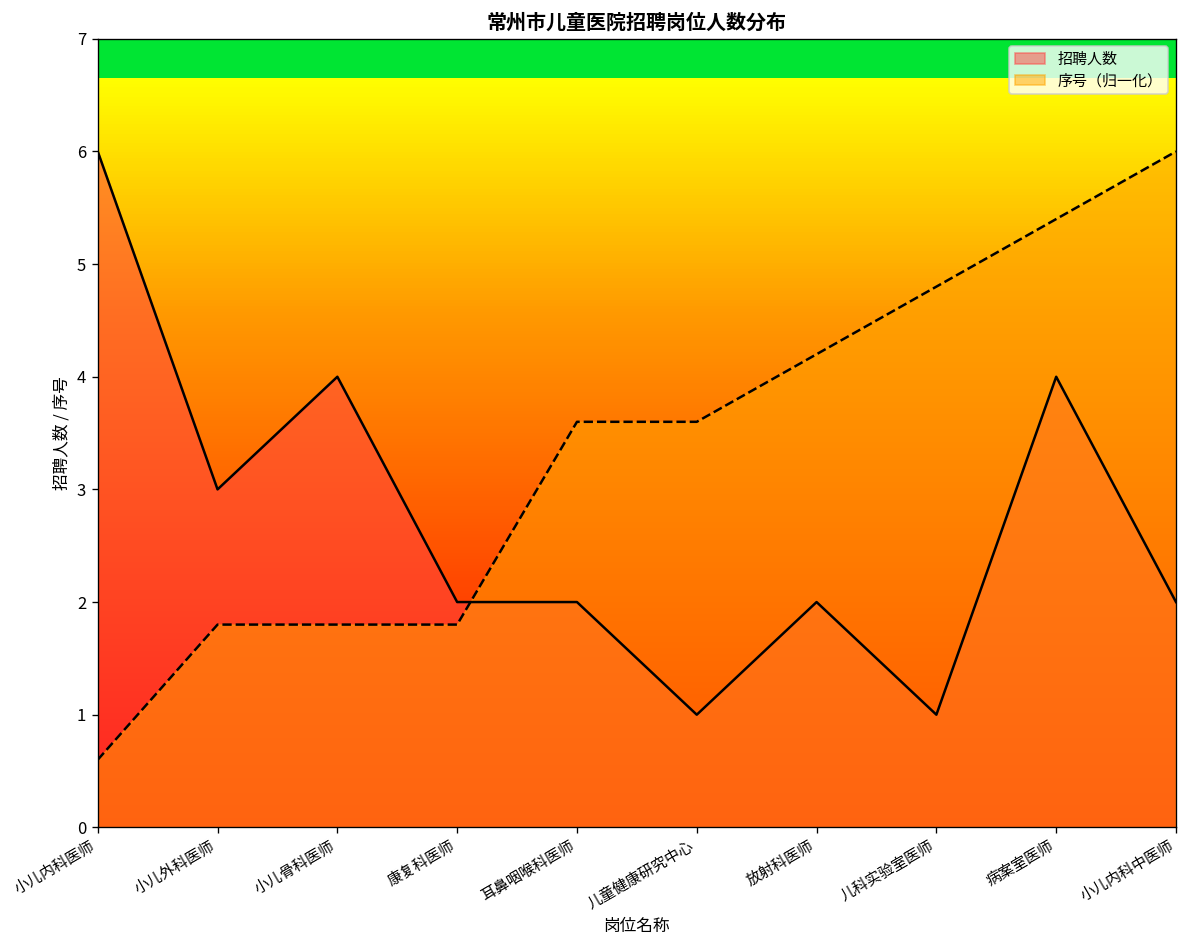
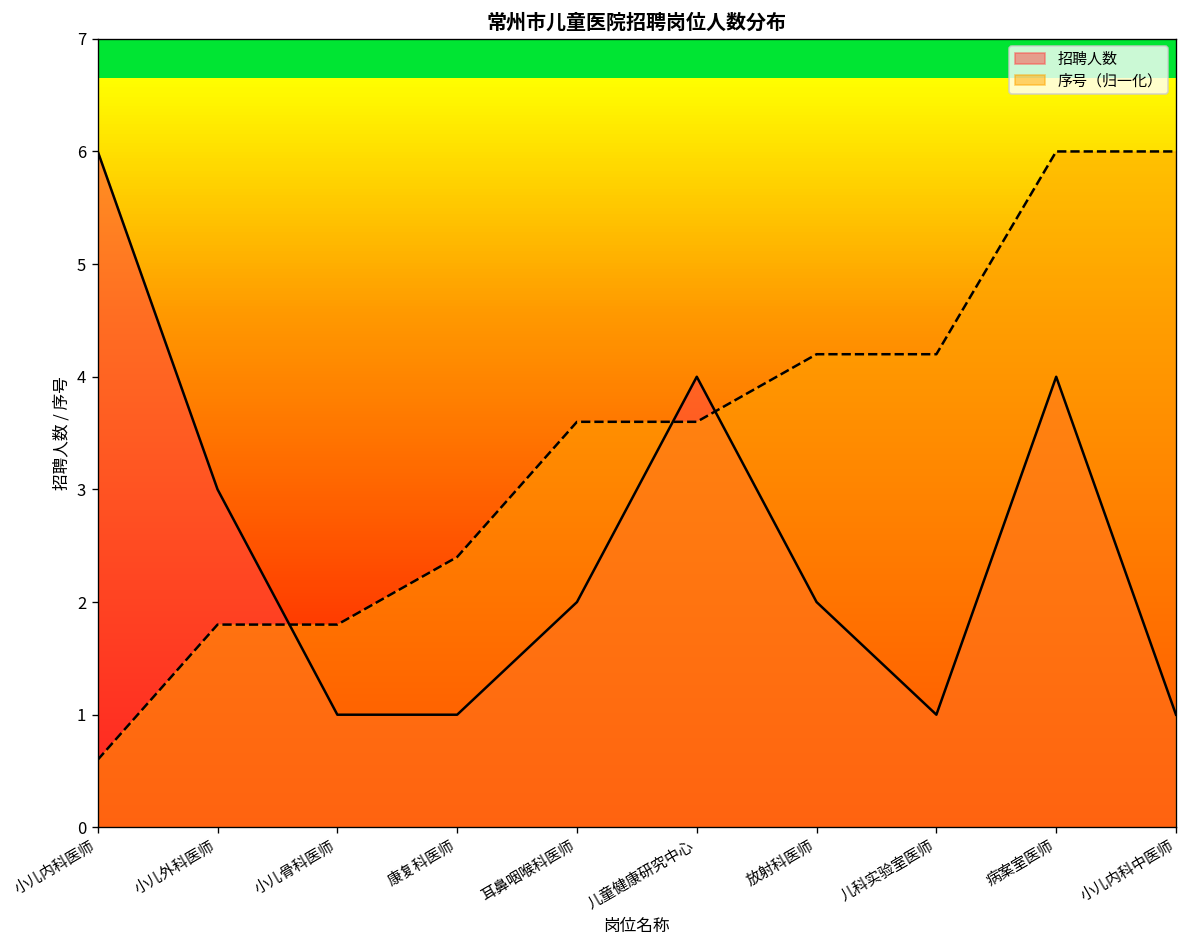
招聘人数, 小儿骨科医师: 4 -> 1
招聘人数, 康复科医师: 2 -> 1
序号（归一化）, 康复科医师: 1.8 -> 2.4
招聘人数, 儿童健康研究中心: 1 -> 4
序号（归一化）, 儿科实验室医师: 4.8 -> 4.2
序号（归一化）, 病案室医师: 5.4 -> 6.0
招聘人数, 小儿内科中医师: 2 -> 1
